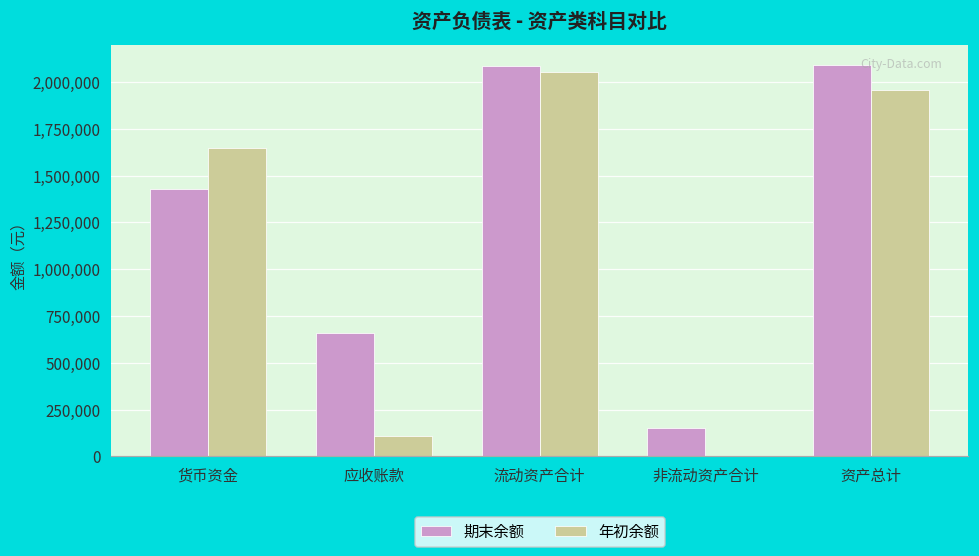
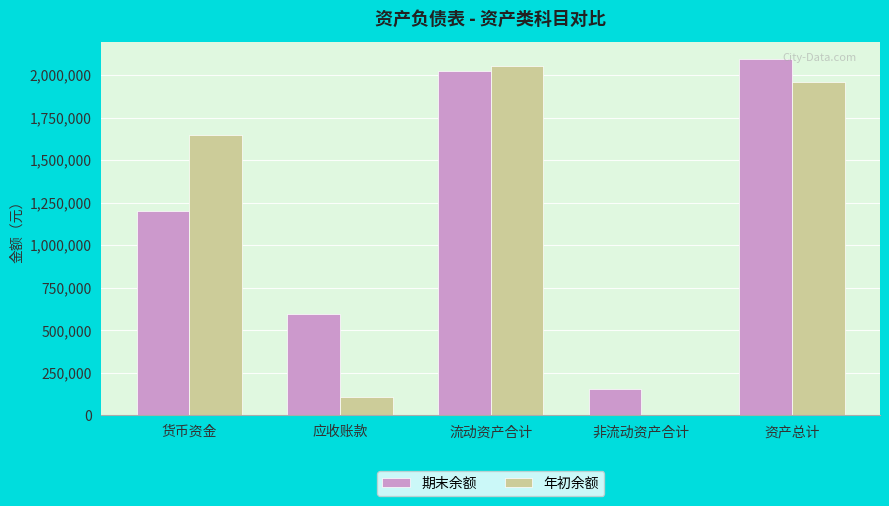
期末余额, 货币资金: 1,430,000 -> 1,200,000
期末余额, 应收账款: 660,000 -> 600,000
期末余额, 流动资产合计: 2,080,000 -> 2,020,000
